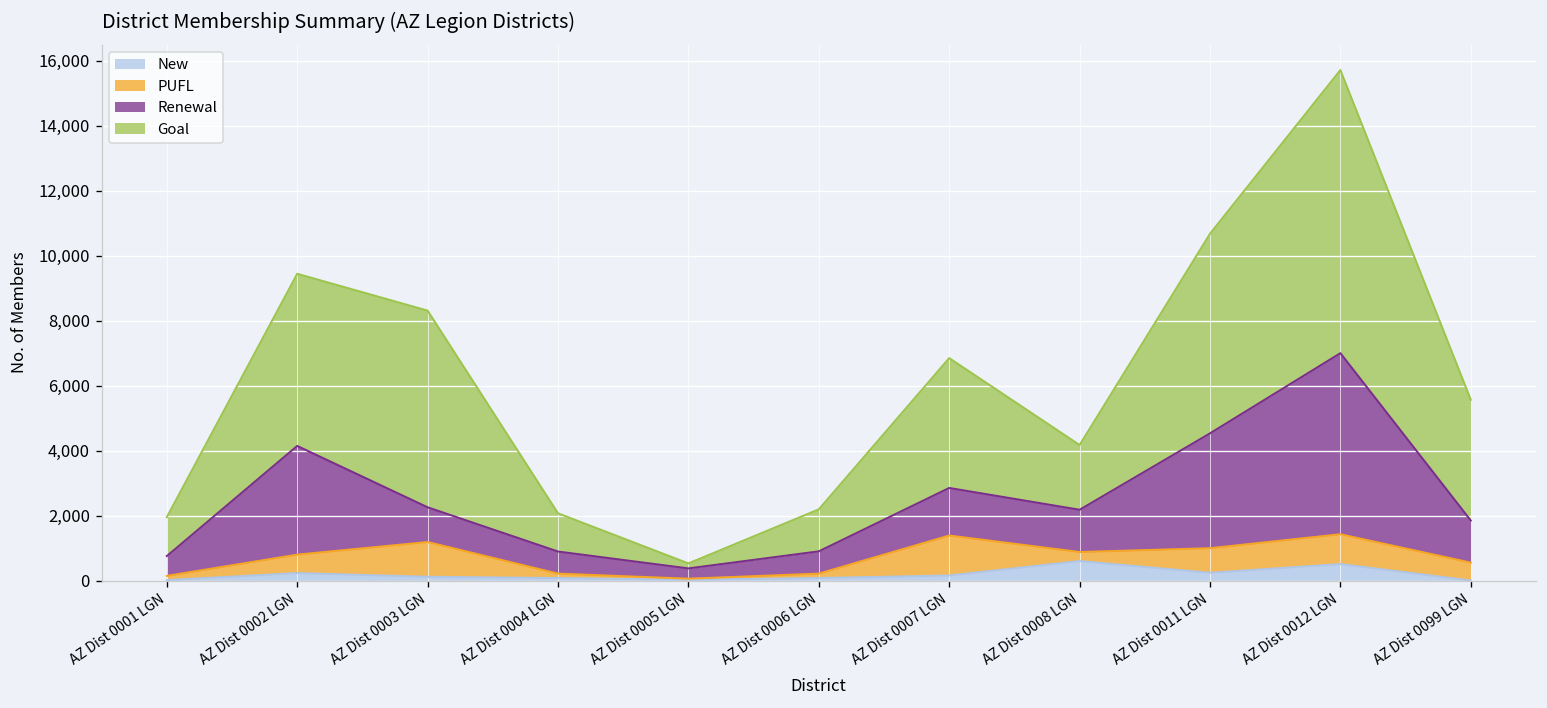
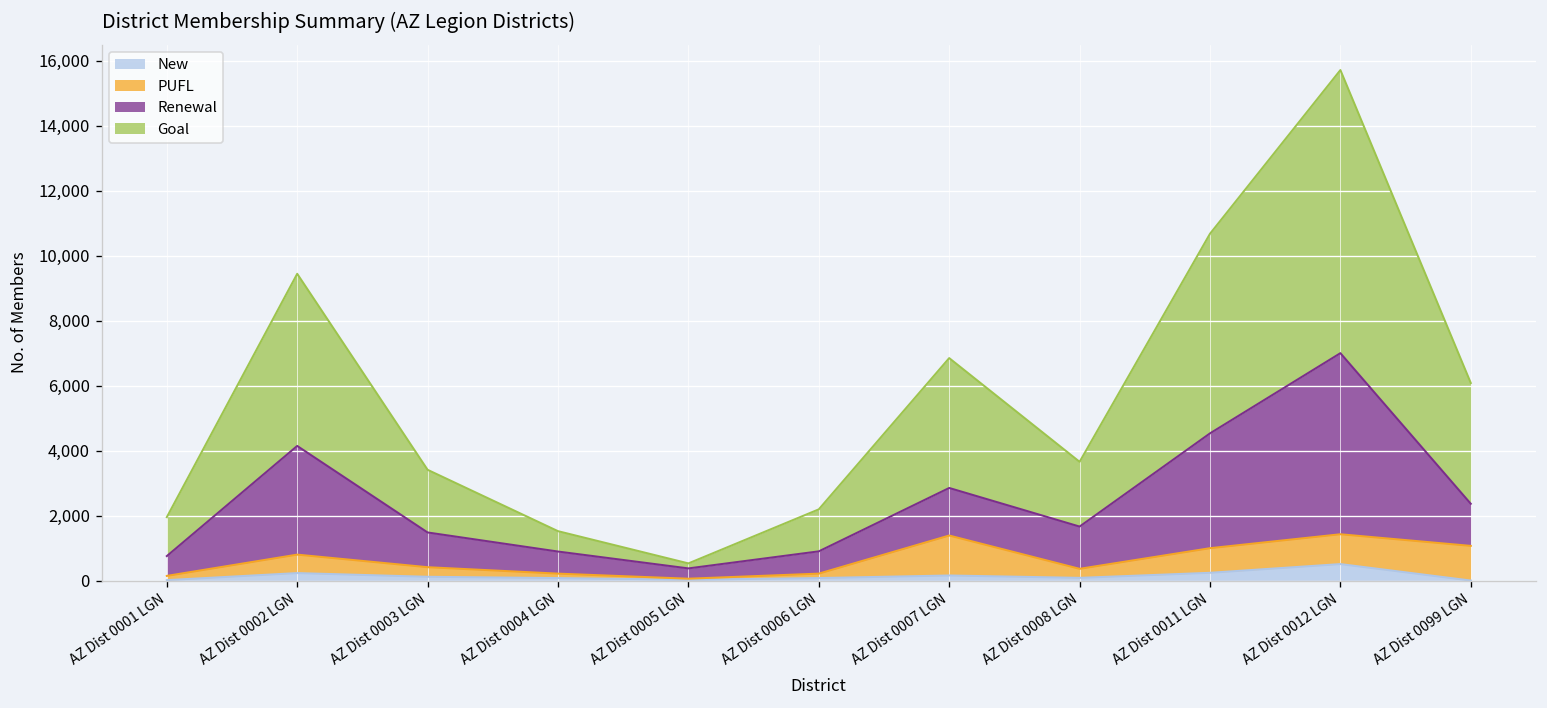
PUFL, AZ Dist 0003 LGN: 1,100 -> 300
Goal, AZ Dist 0003 LGN: 6,100 -> 1,900
Goal, AZ Dist 0004 LGN: 1,200 -> 600
New, AZ Dist 0008 LGN: 600 -> 100
PUFL, AZ Dist 0099 LGN: 600 -> 1,100
